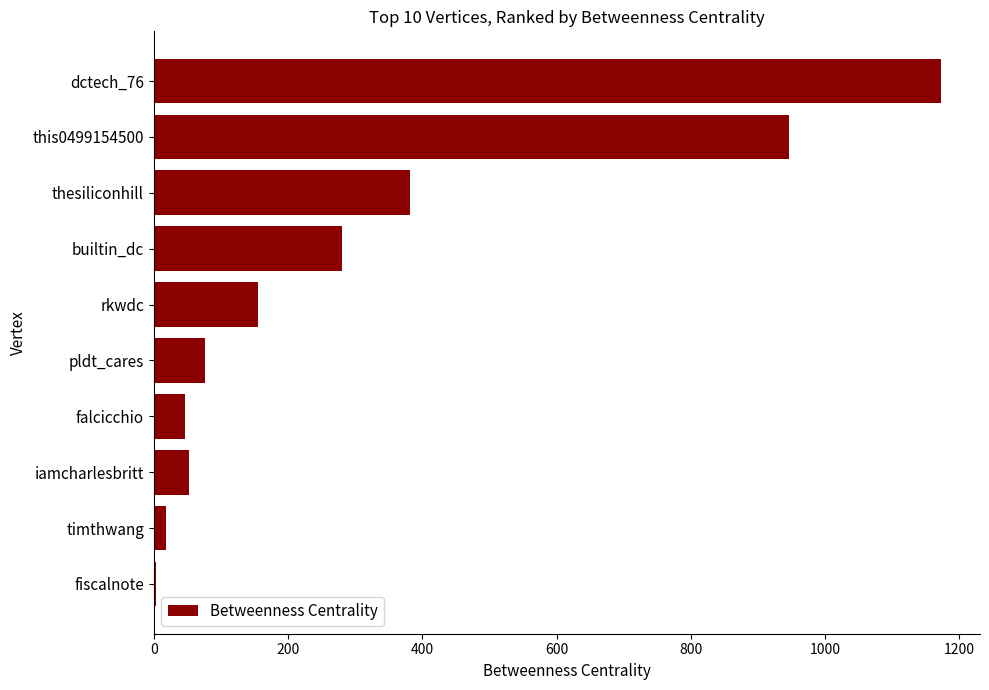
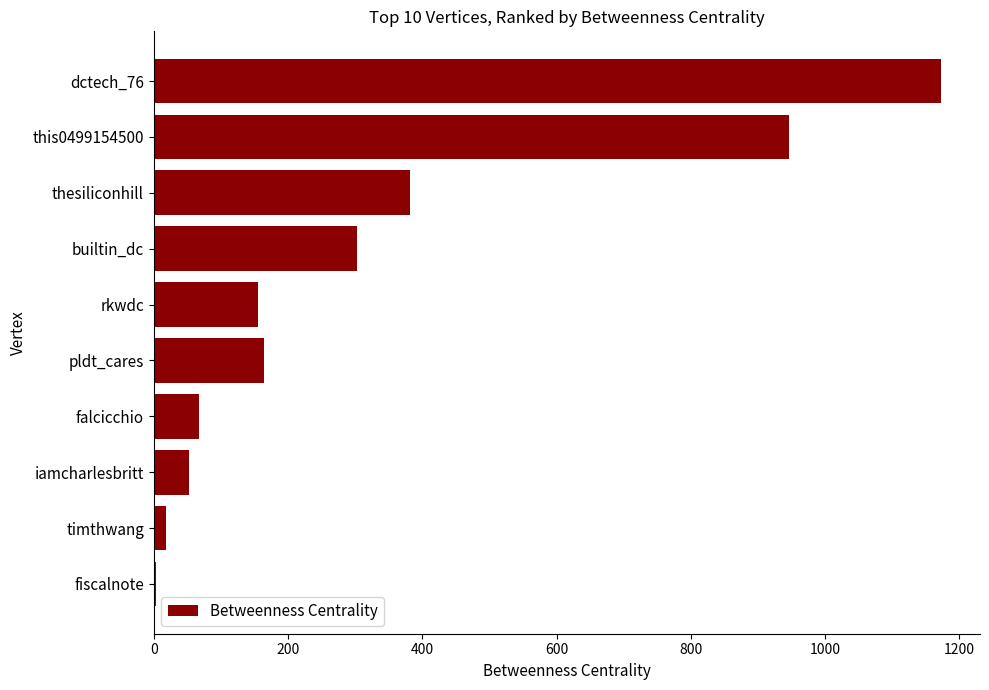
builtin_dc: 280 -> 300
pldt_cares: 80 -> 160
falcicchio: 50 -> 70
